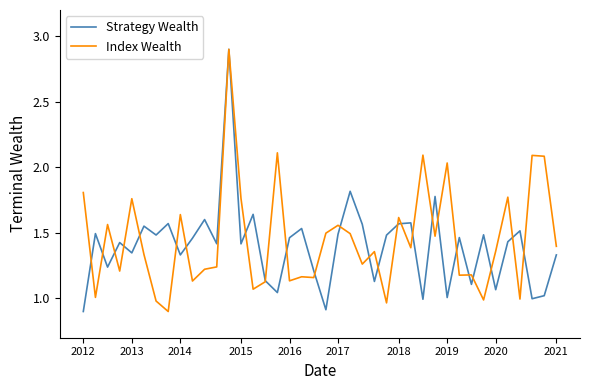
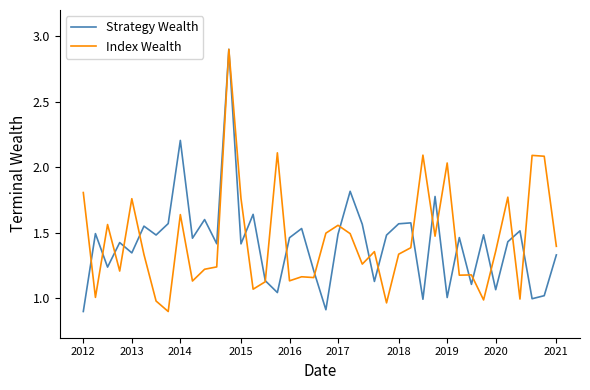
Strategy Wealth, 2014: 1.33 -> 2.21
Index Wealth, 2018: 1.62 -> 1.34
